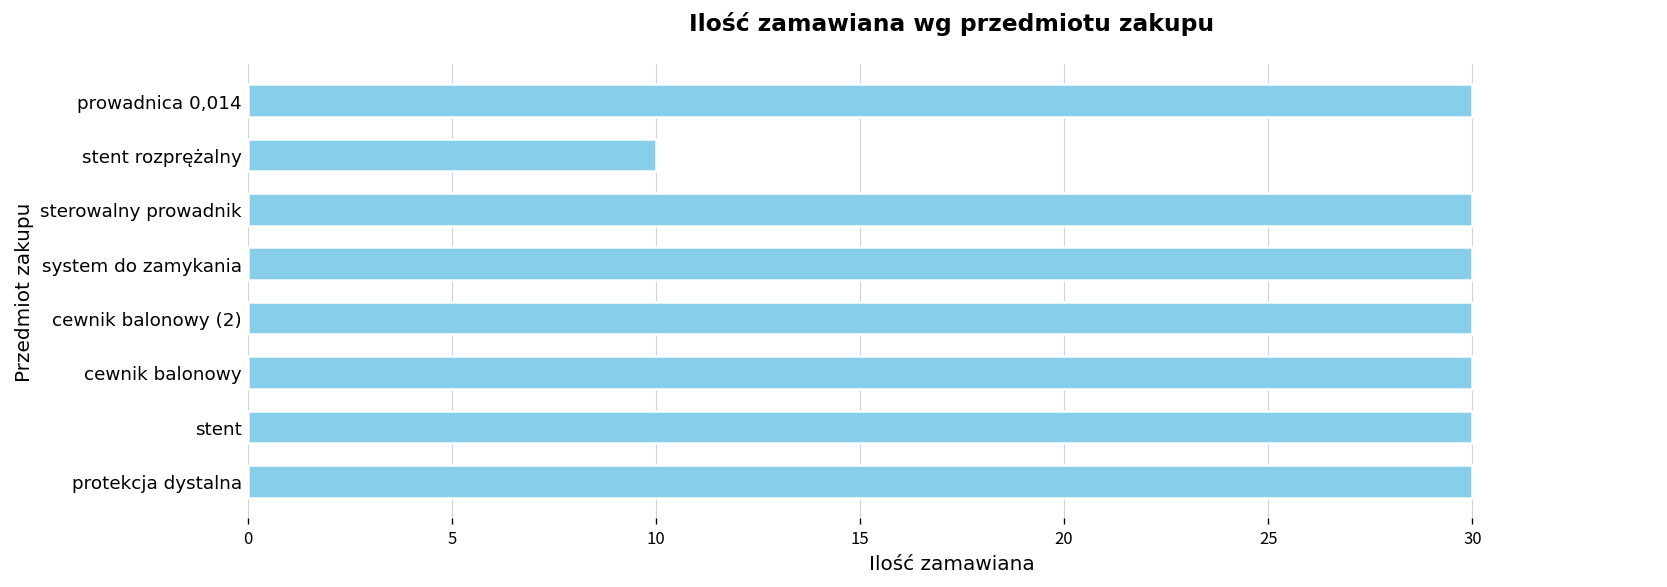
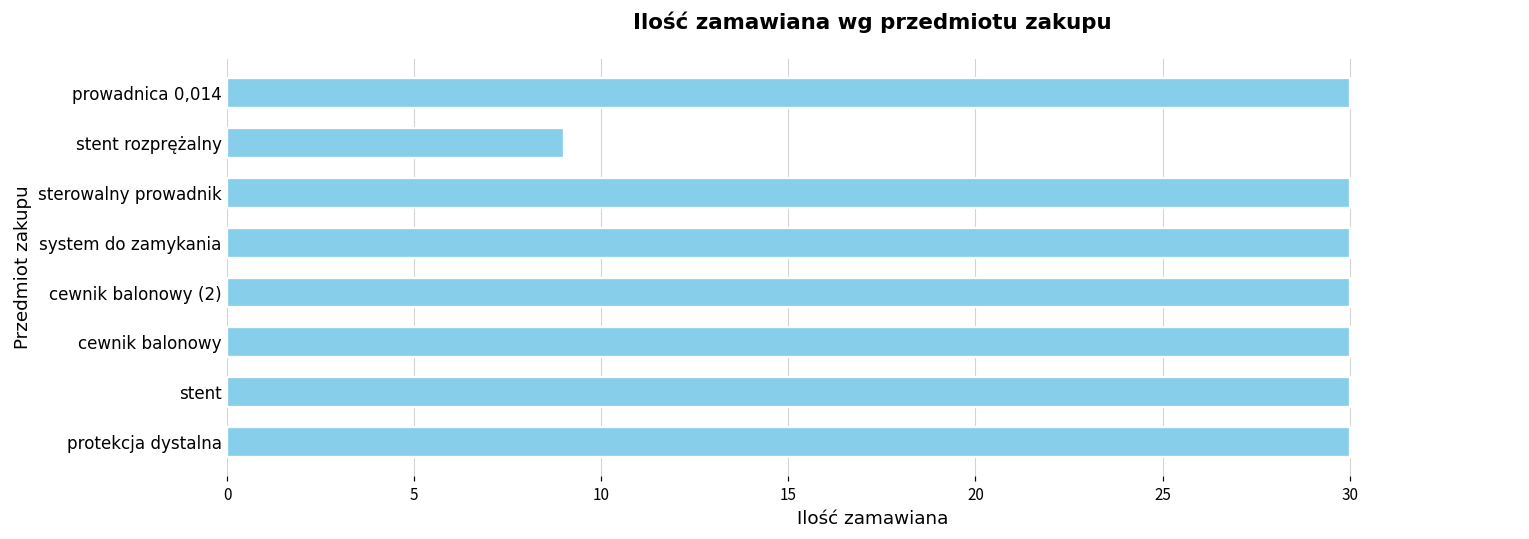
stent rozprężalny: 10 -> 9
